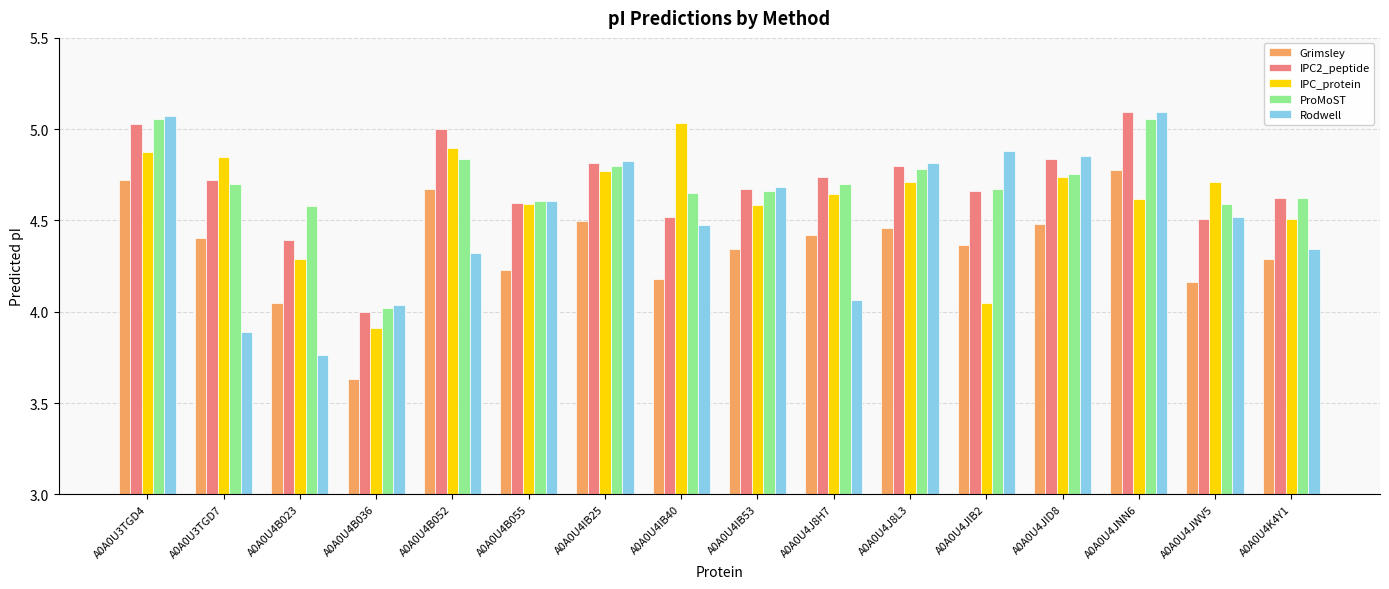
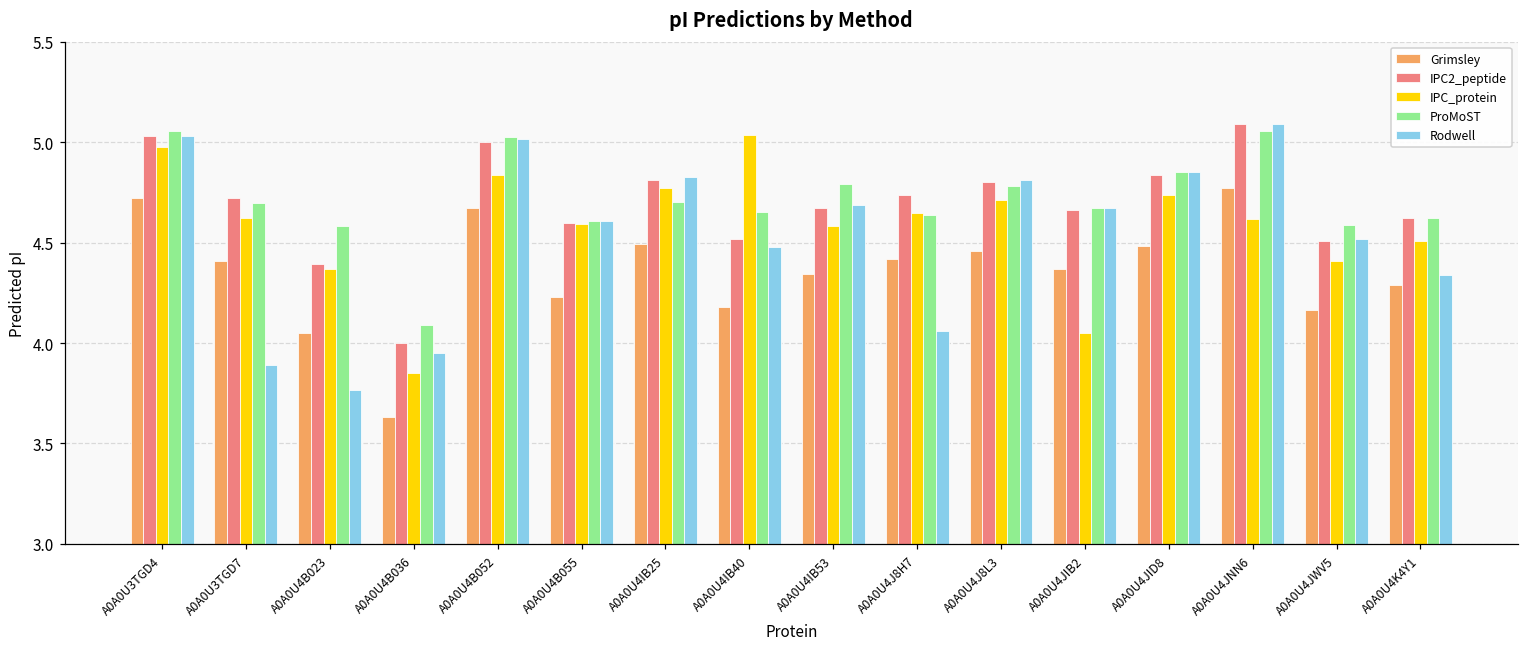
IPC_protein, A0A0U3TGD4: 4.88 -> 4.98
Rodwell, A0A0U3TGD4: 5.07 -> 5.03
IPC_protein, A0A0U3TGD7: 4.85 -> 4.62
IPC_protein, A0A0U4B023: 4.29 -> 4.37
IPC_protein, A0A0U4B036: 3.91 -> 3.85
ProMoST, A0A0U4B036: 4.02 -> 4.09
Rodwell, A0A0U4B036: 4.04 -> 3.95
IPC_protein, A0A0U4B052: 4.90 -> 4.84
ProMoST, A0A0U4B052: 4.84 -> 5.03
Rodwell, A0A0U4B052: 4.32 -> 5.02
ProMoST, A0A0U4IB25: 4.8 -> 4.7
ProMoST, A0A0U4IB53: 4.66 -> 4.79
ProMoST, A0A0U4J8H7: 4.70 -> 4.64
Rodwell, A0A0U4JIB2: 4.88 -> 4.67
ProMoST, A0A0U4JID8: 4.76 -> 4.85
IPC_protein, A0A0U4JWV5: 4.71 -> 4.41
